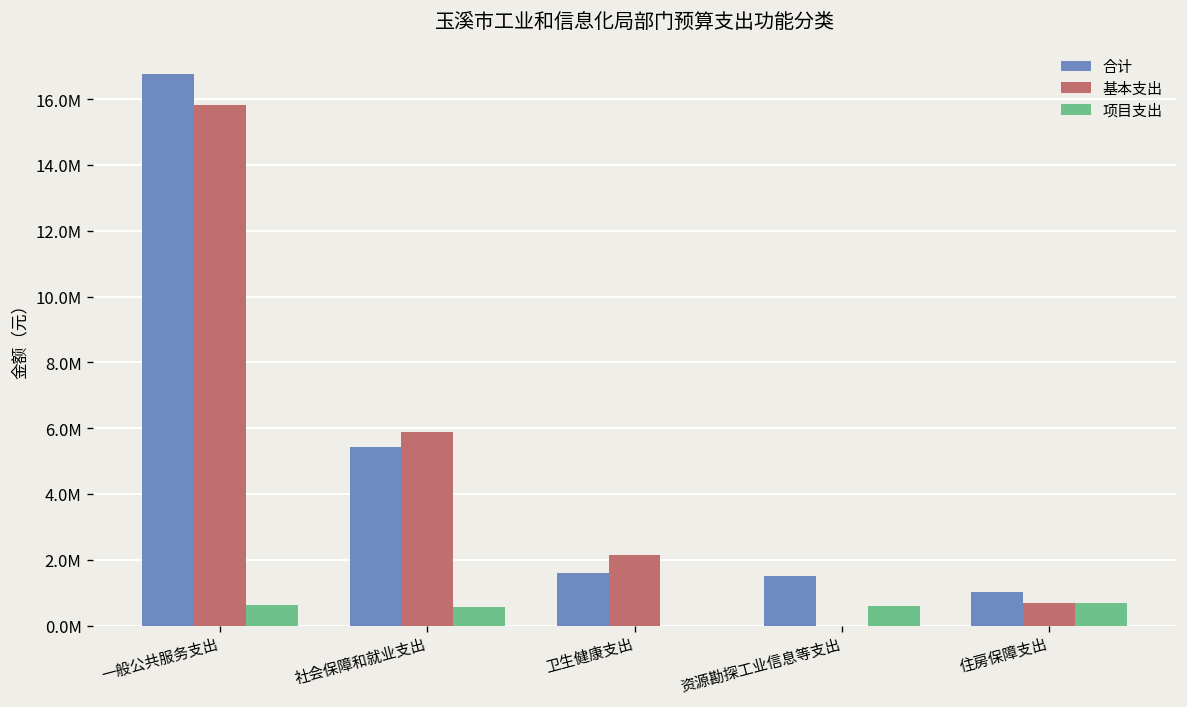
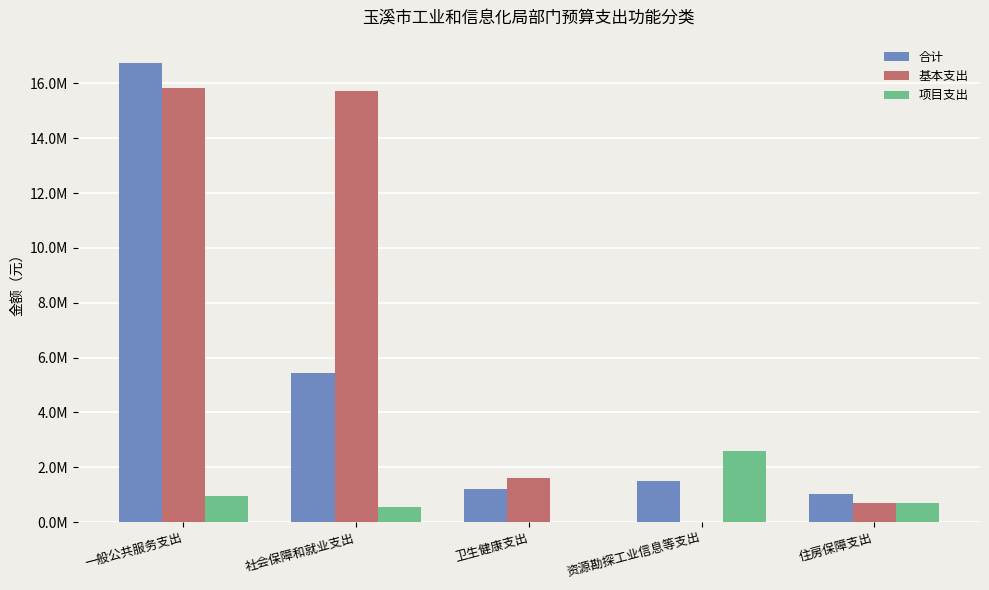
项目支出, 一般公共服务支出: 600000 -> 900000
基本支出, 社会保障和就业支出: 5900000 -> 15700000
合计, 卫生健康支出: 1600000 -> 1200000
基本支出, 卫生健康支出: 2100000 -> 1600000
项目支出, 资源勘探工业信息等支出: 600000 -> 2600000
